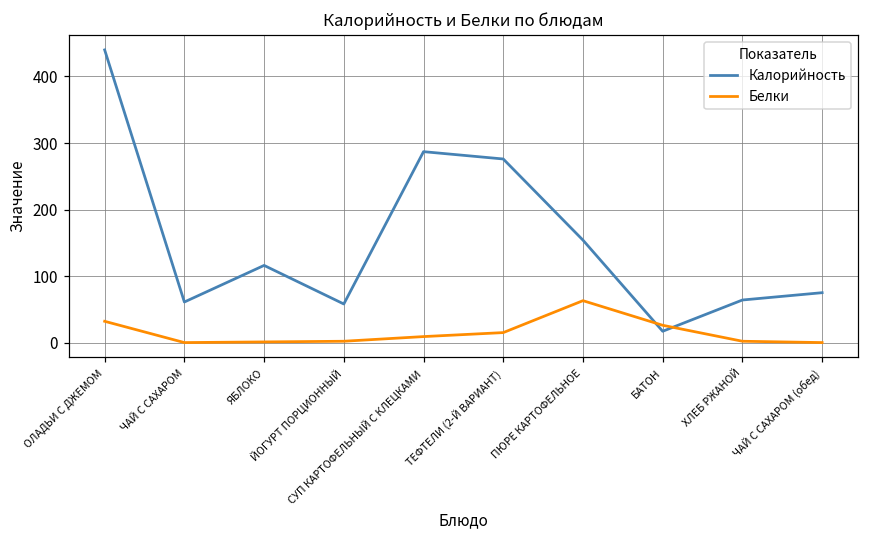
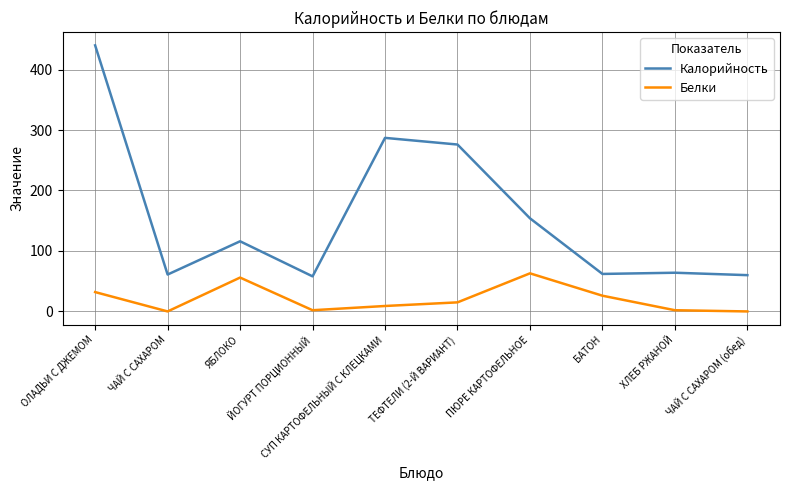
Белки, ЯБЛОКО: 0 -> 60
Калорийность, БАТОН: 20 -> 60
Калорийность, ЧАЙ С САХАРОМ (обед): 80 -> 60
